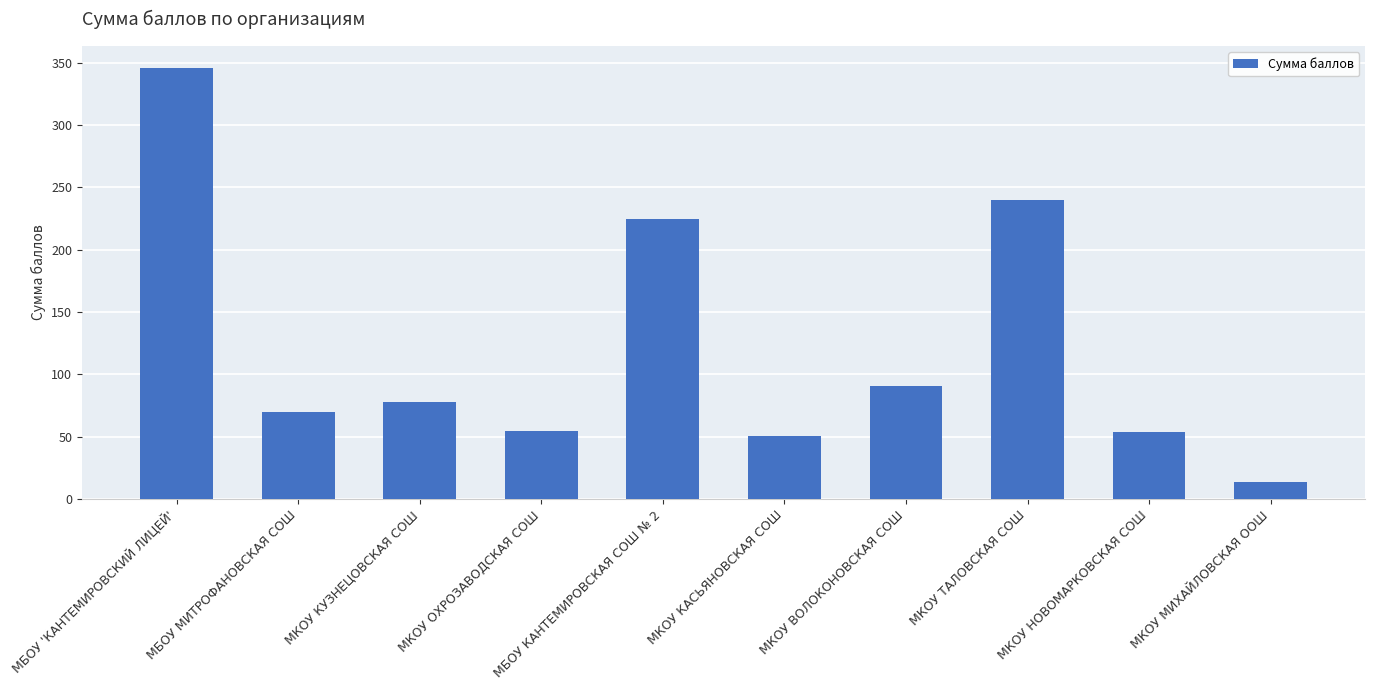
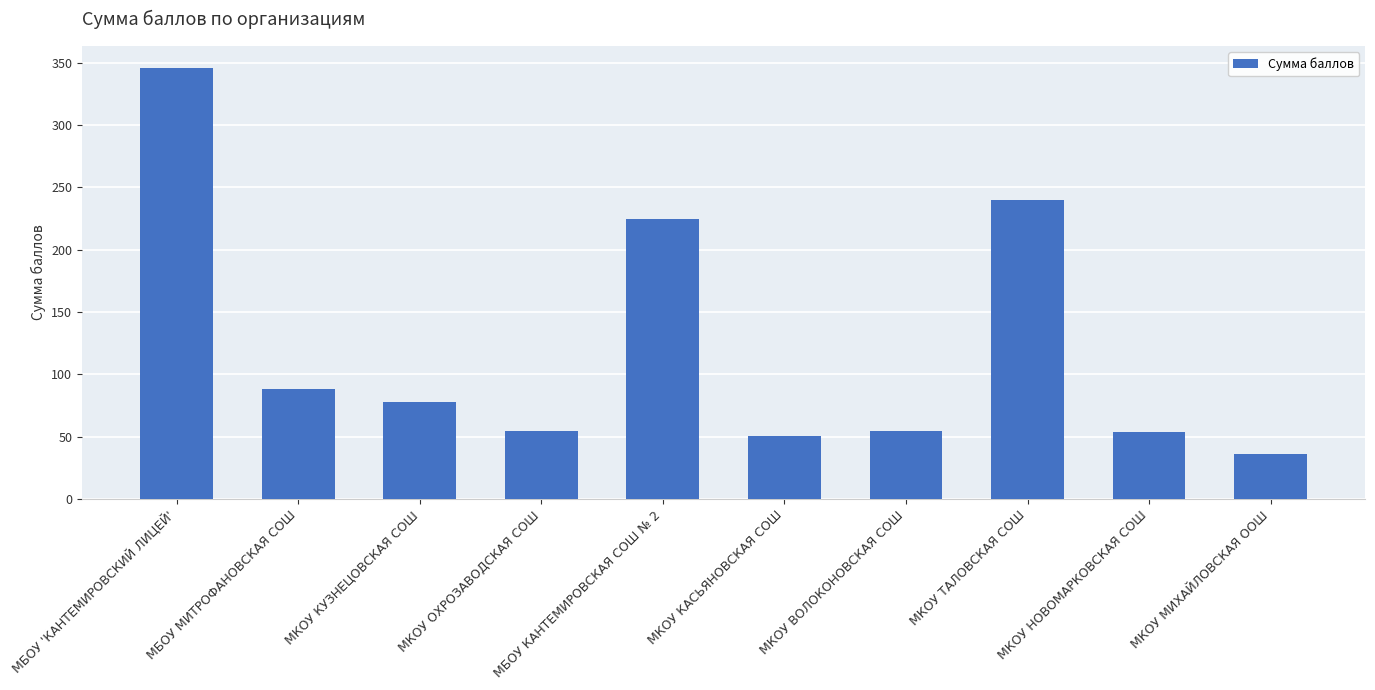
МБОУ МИТРОФАНОВСКАЯ СОШ: 70 -> 88
МКОУ ВОЛОКОНОВСКАЯ СОШ: 91 -> 55
МКОУ МИХАЙЛОВСКАЯ ООШ: 14 -> 36
